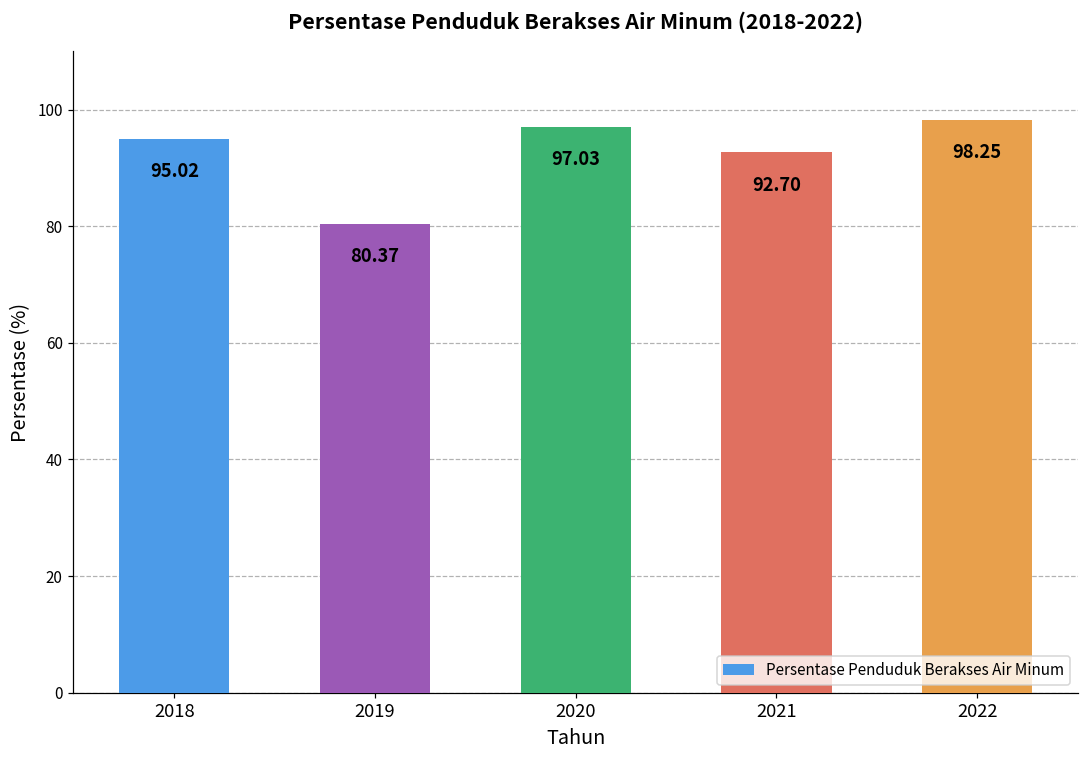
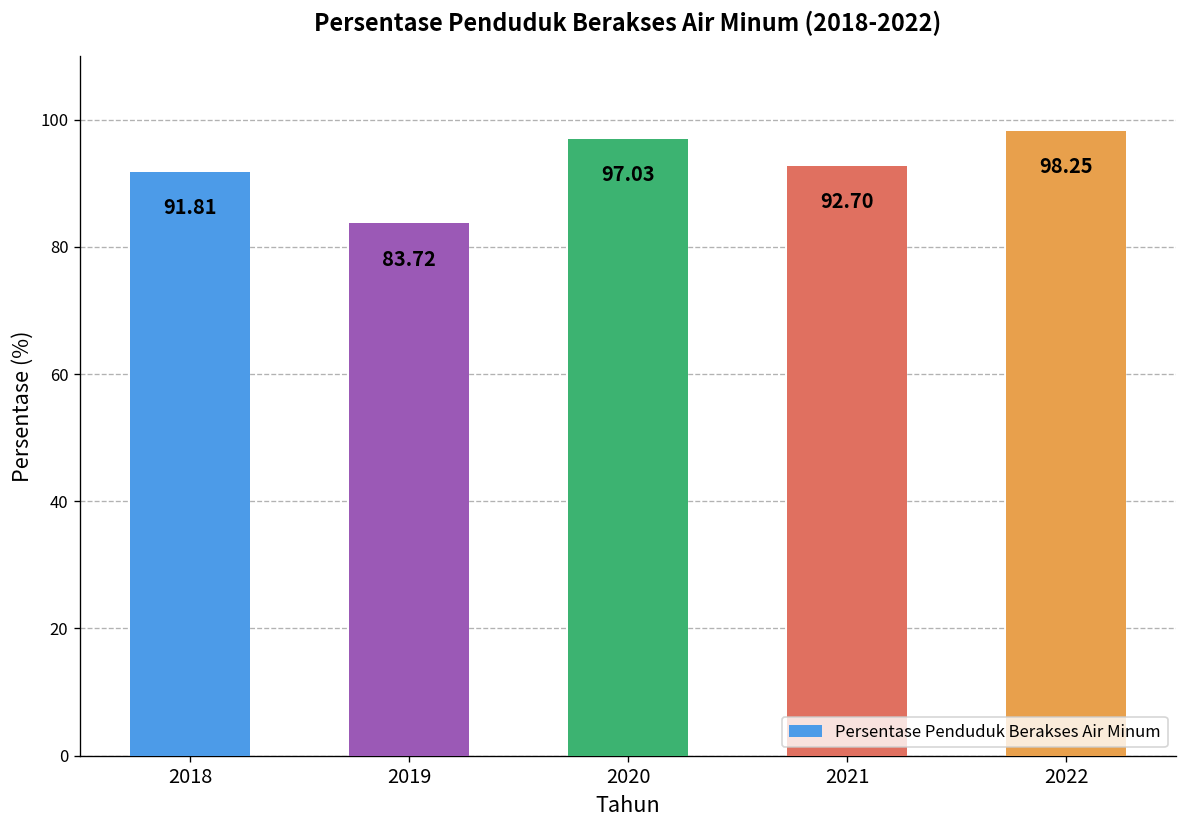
2018: 95.02 -> 91.81
2019: 80.37 -> 83.72
